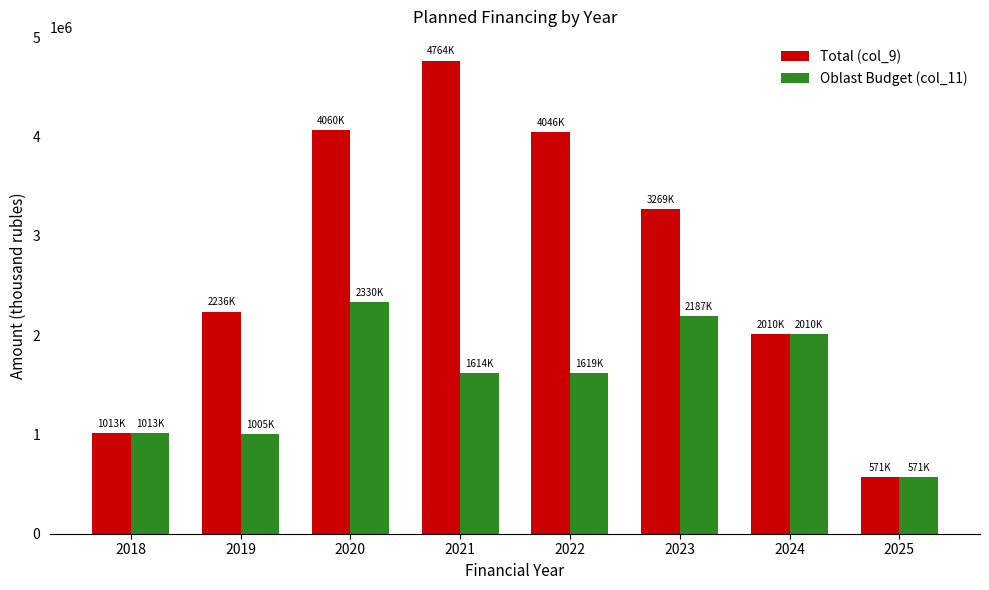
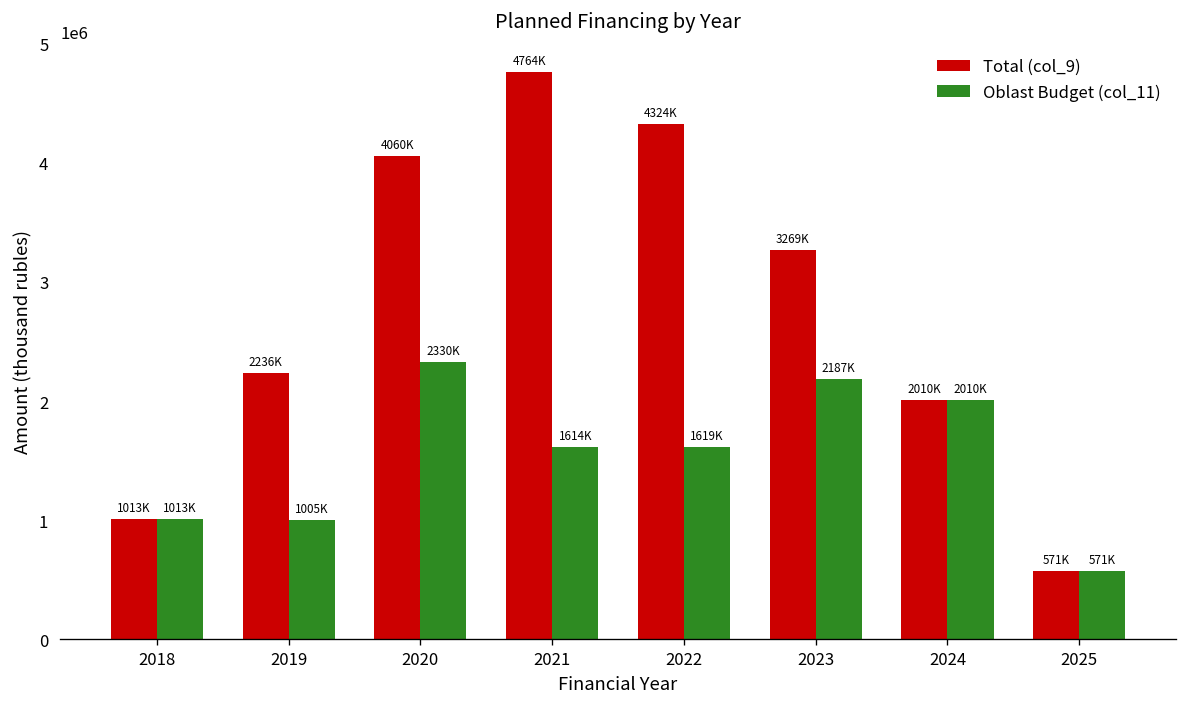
Total (col_9), 2022: 4046K -> 4324K
